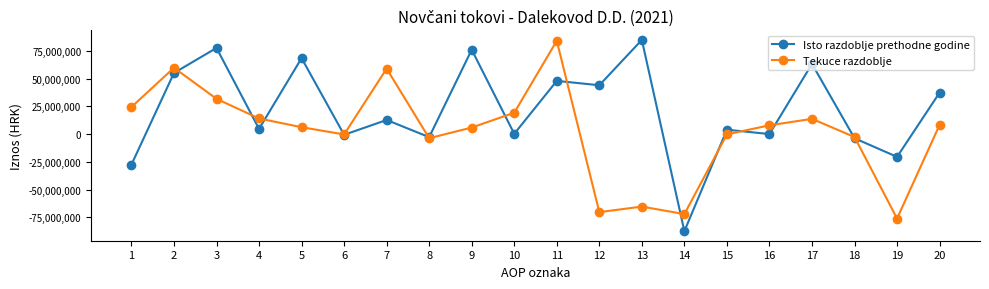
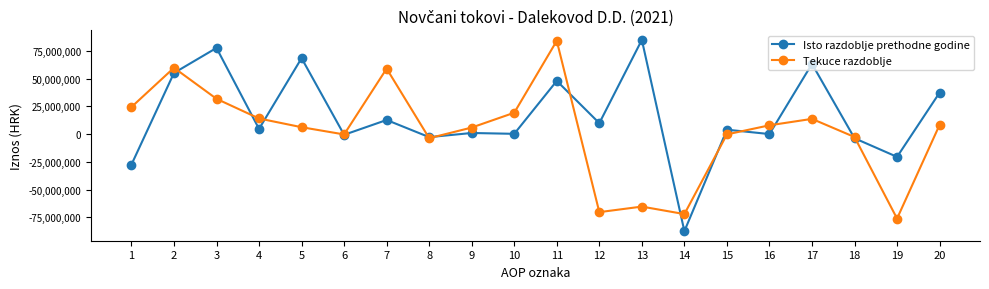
Isto razdoblje prethodne godine, 9: 76,000,000 -> 1,000,000
Isto razdoblje prethodne godine, 12: 44,000,000 -> 10,000,000
